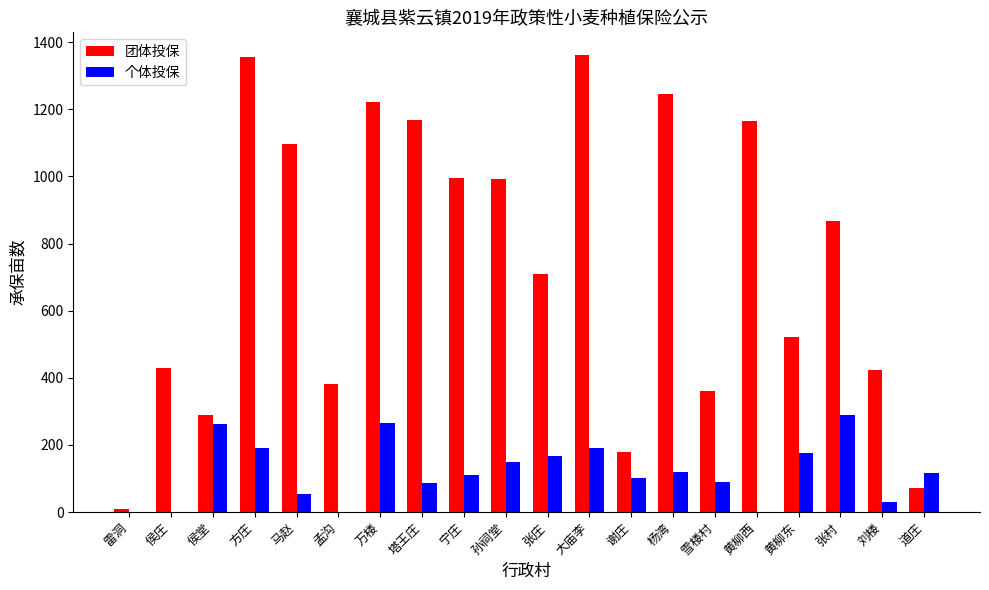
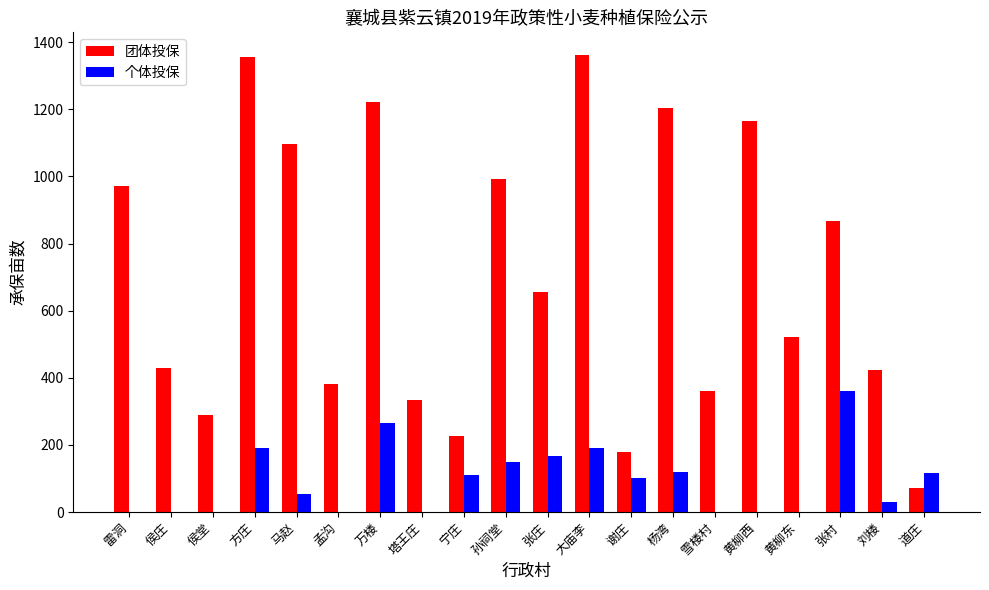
团体投保, 雷洞: 10 -> 970
个体投保, 侯堂: 260 -> 0
团体投保, 塔王庄: 1170 -> 330
个体投保, 塔王庄: 90 -> 0
团体投保, 宁庄: 990 -> 230
团体投保, 张庄: 710 -> 660
团体投保, 杨湾: 1240 -> 1200
个体投保, 雪楼村: 90 -> 0
个体投保, 黄柳东: 180 -> 0
个体投保, 张村: 290 -> 360
